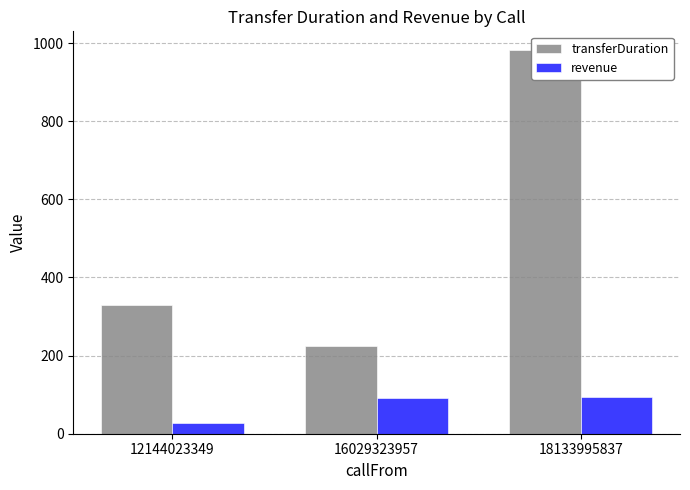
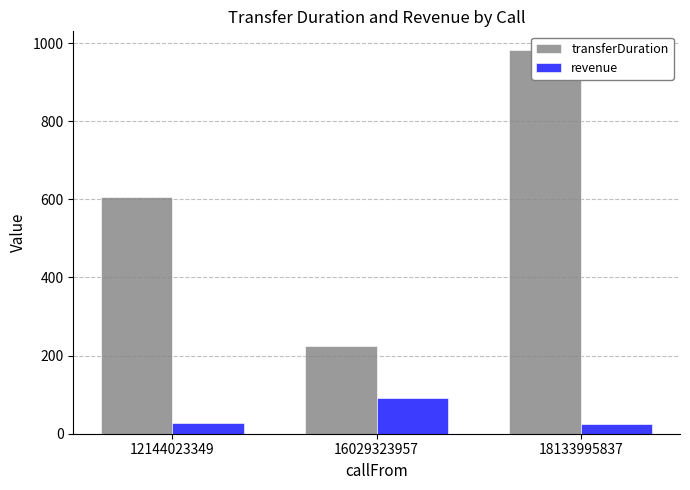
transferDuration, 12144023349: 330 -> 610
revenue, 18133995837: 90 -> 30
